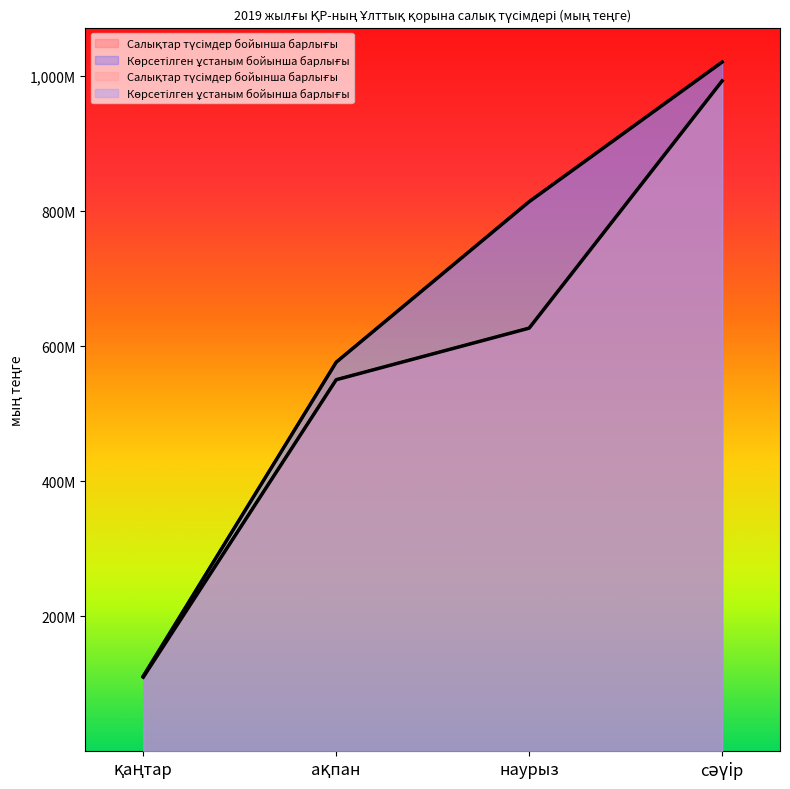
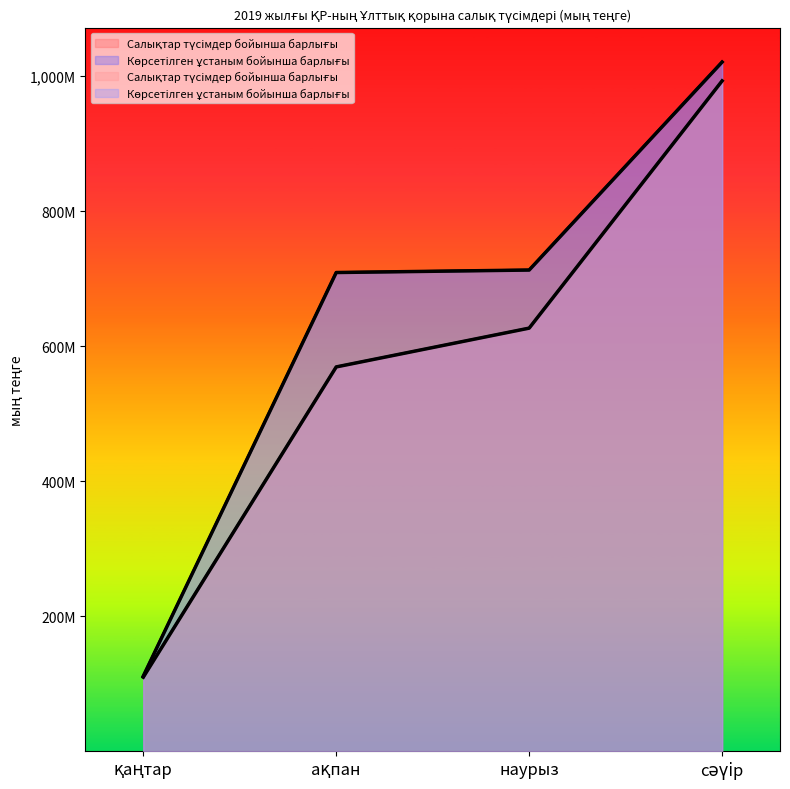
Салықтар түсімдер бойынша барлығы, ақпан: 550,000,000 -> 570,000,000
Көрсетілген ұстаным бойынша барлығы, ақпан: 580,000,000 -> 710,000,000
Көрсетілген ұстаным бойынша барлығы, наурыз: 810,000,000 -> 710,000,000
